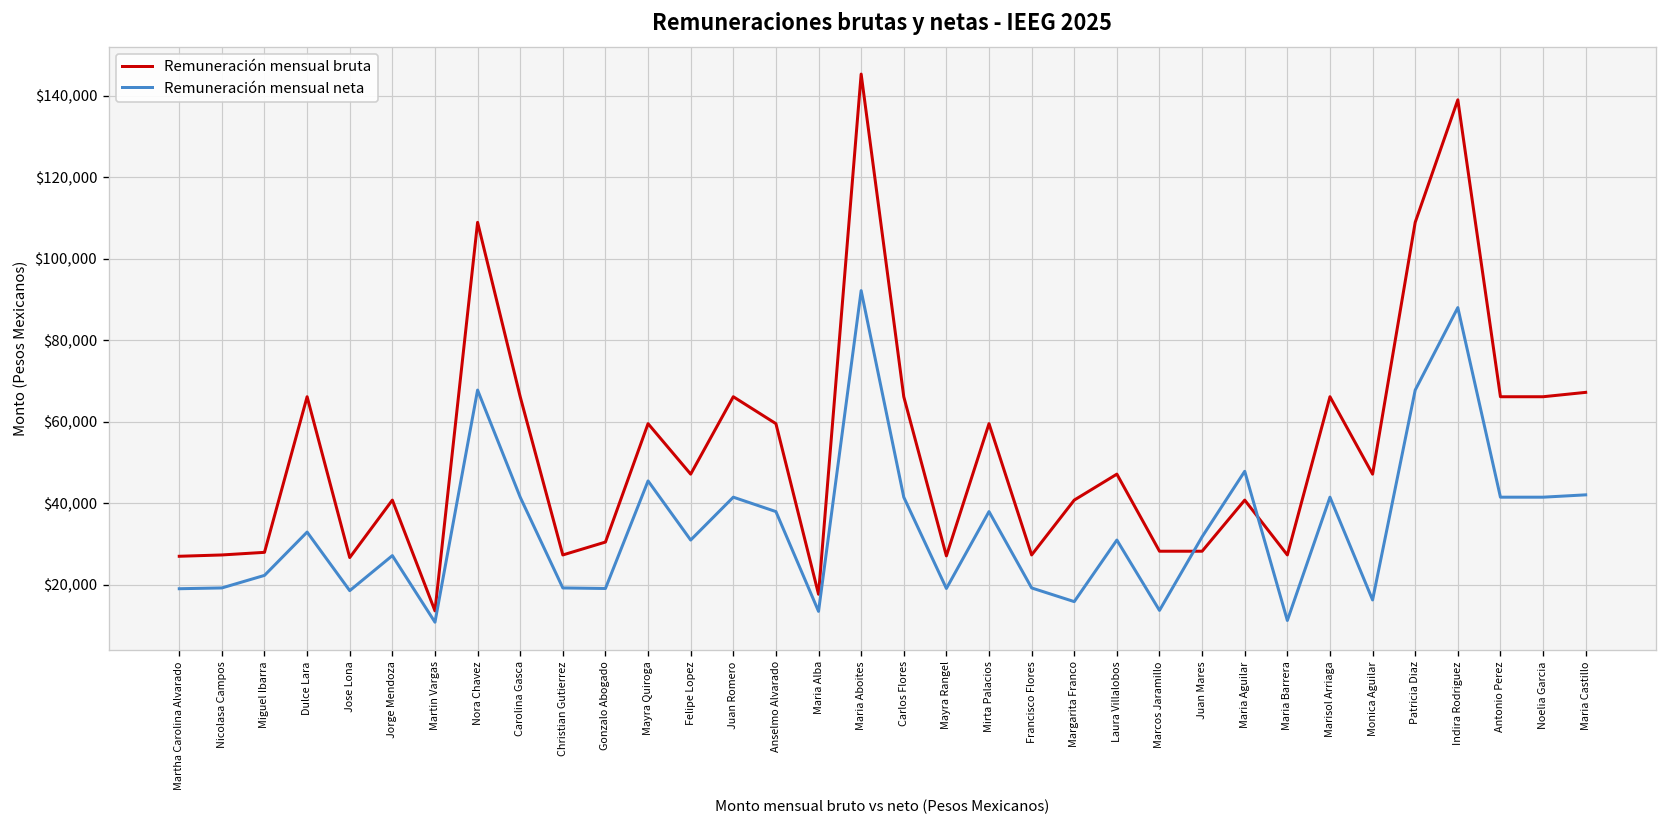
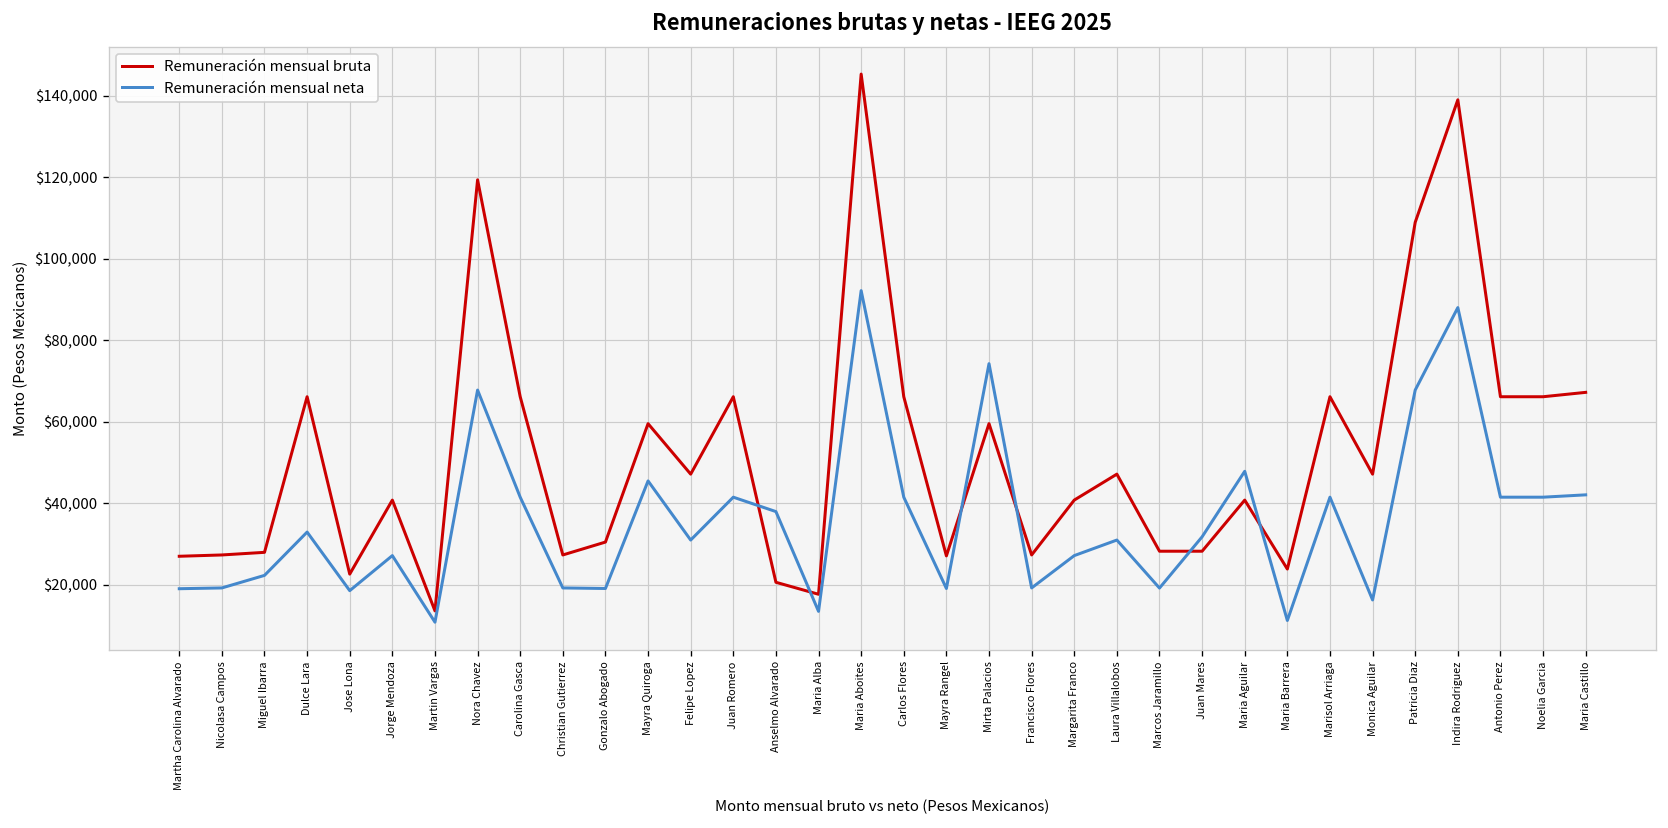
Remuneración mensual bruta, Jose Lona: $27,000 -> $23,000
Remuneración mensual bruta, Nora Chavez: $109,000 -> $119,000
Remuneración mensual bruta, Anselmo Alvarado: $60,000 -> $21,000
Remuneración mensual neta, Mirta Palacios: $38,000 -> $74,000
Remuneración mensual neta, Margarita Franco: $16,000 -> $27,000
Remuneración mensual neta, Marcos Jaramillo: $14,000 -> $19,000
Remuneración mensual bruta, Maria Barrera: $27,000 -> $24,000
